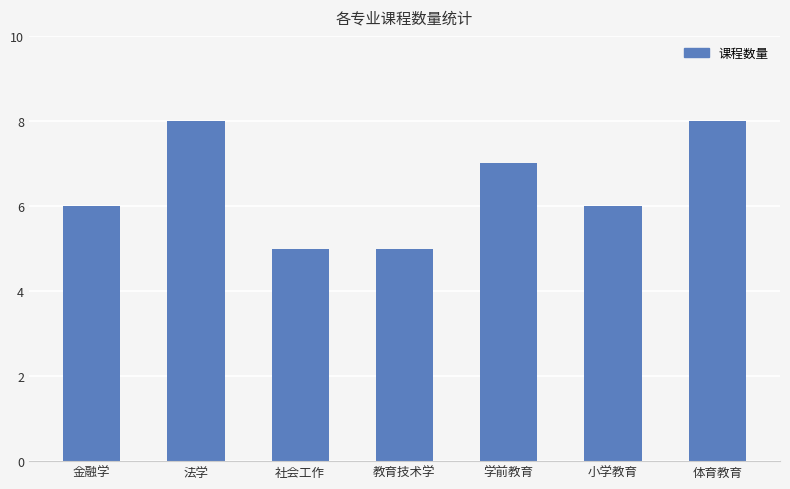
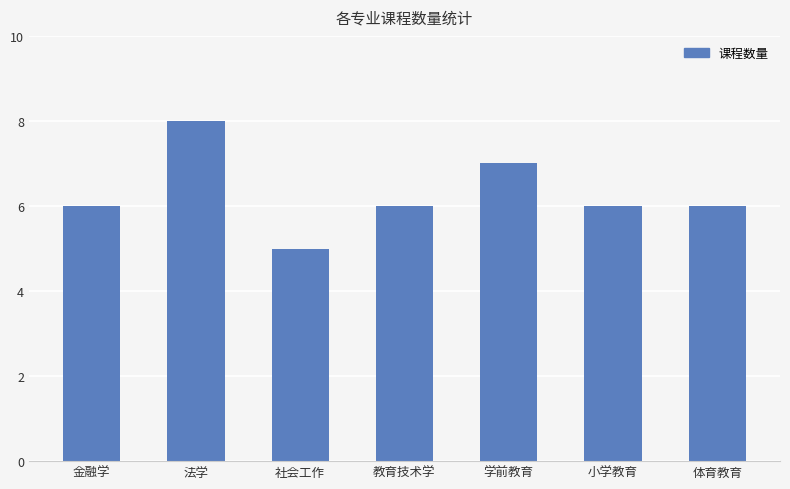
教育技术学: 5 -> 6
体育教育: 8 -> 6
